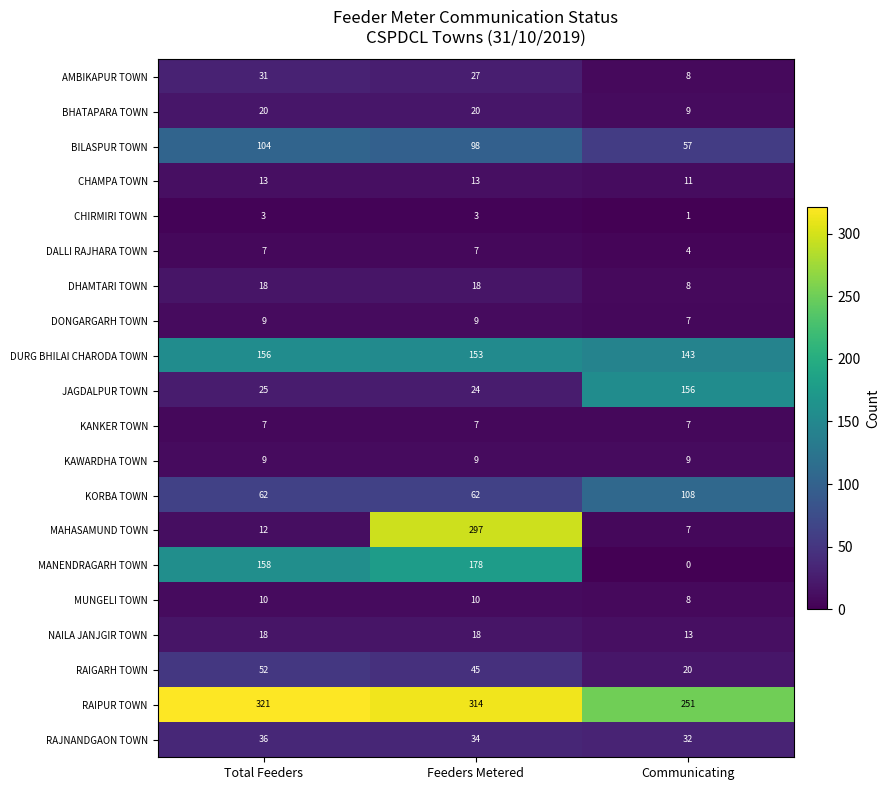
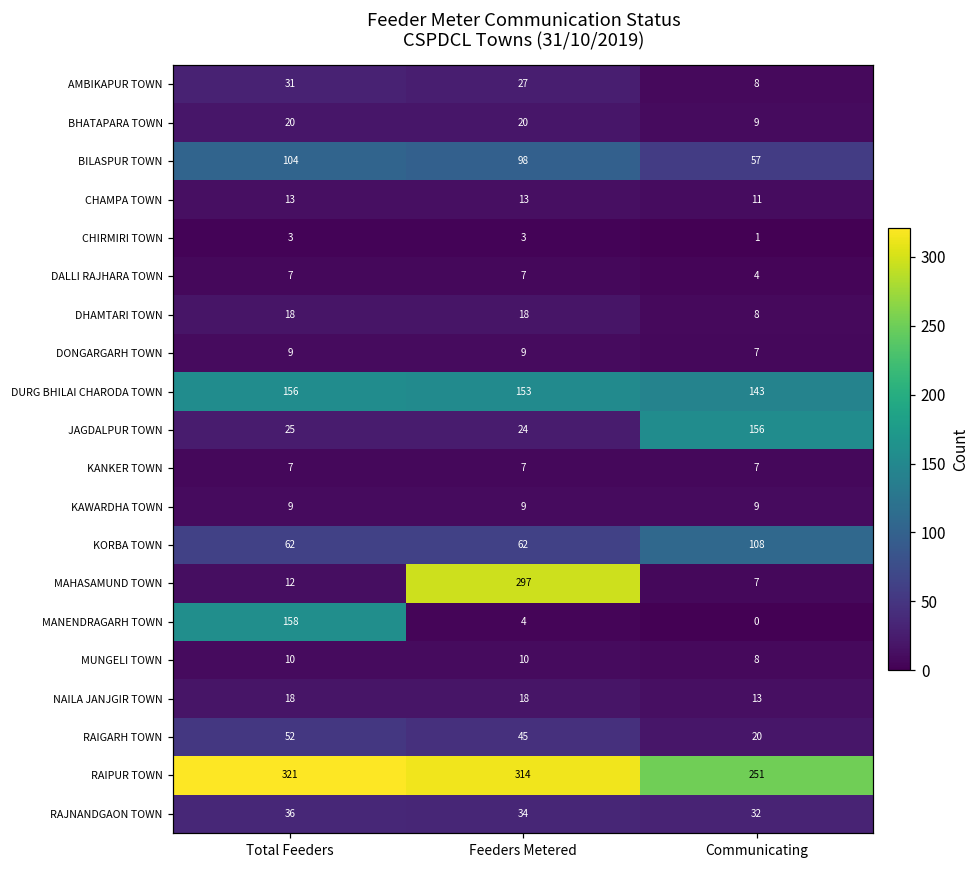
MANENDRAGARH TOWN, Feeders Metered: 178 -> 4
